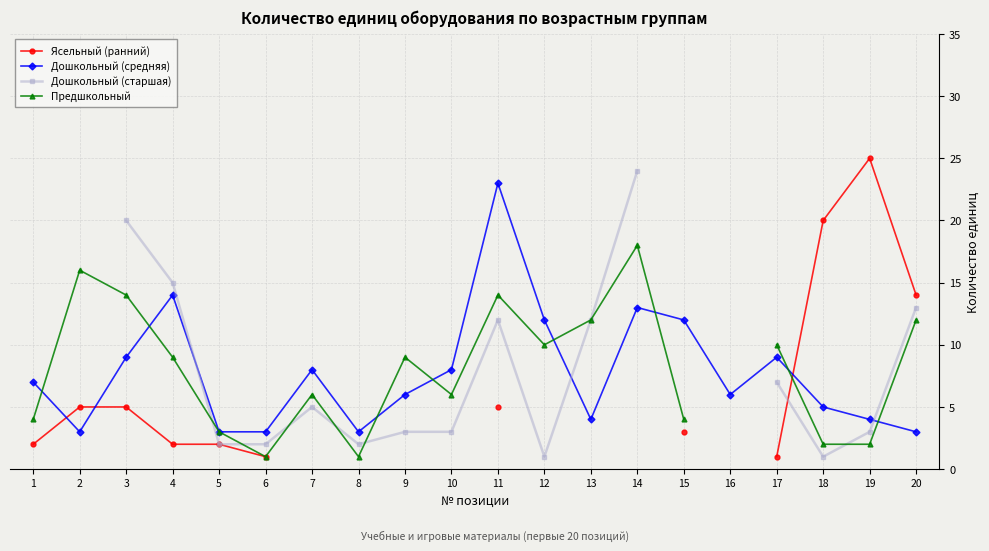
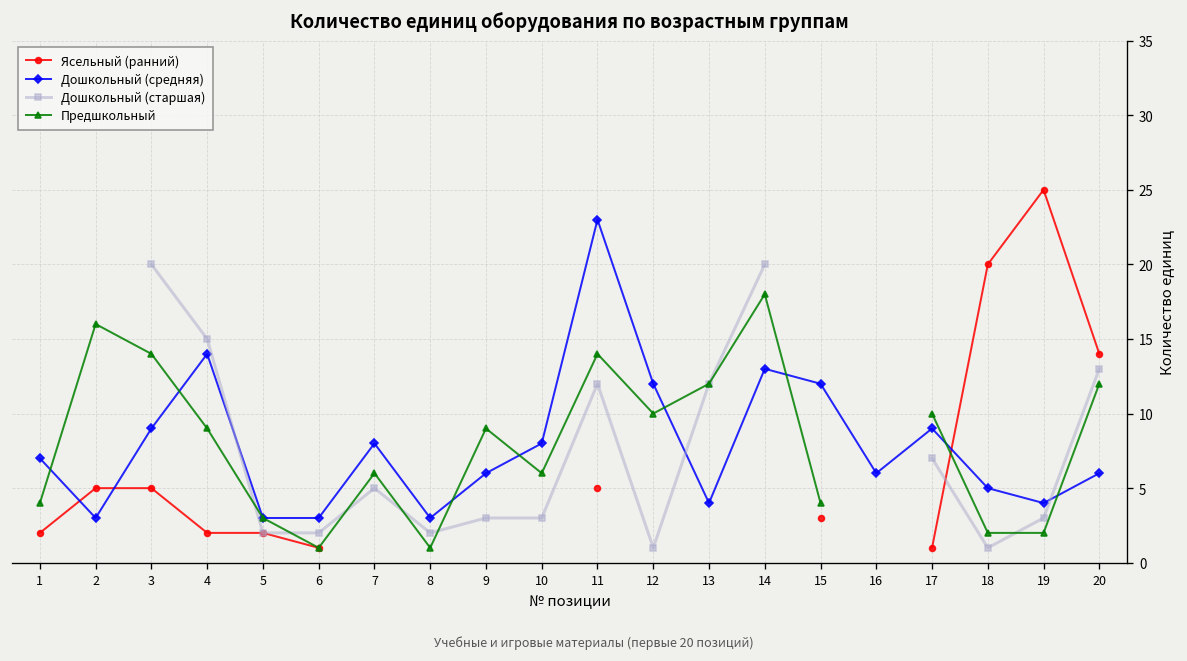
Дошкольный (старшая), 14: 24 -> 20
Дошкольный (средняя), 20: 3 -> 6
